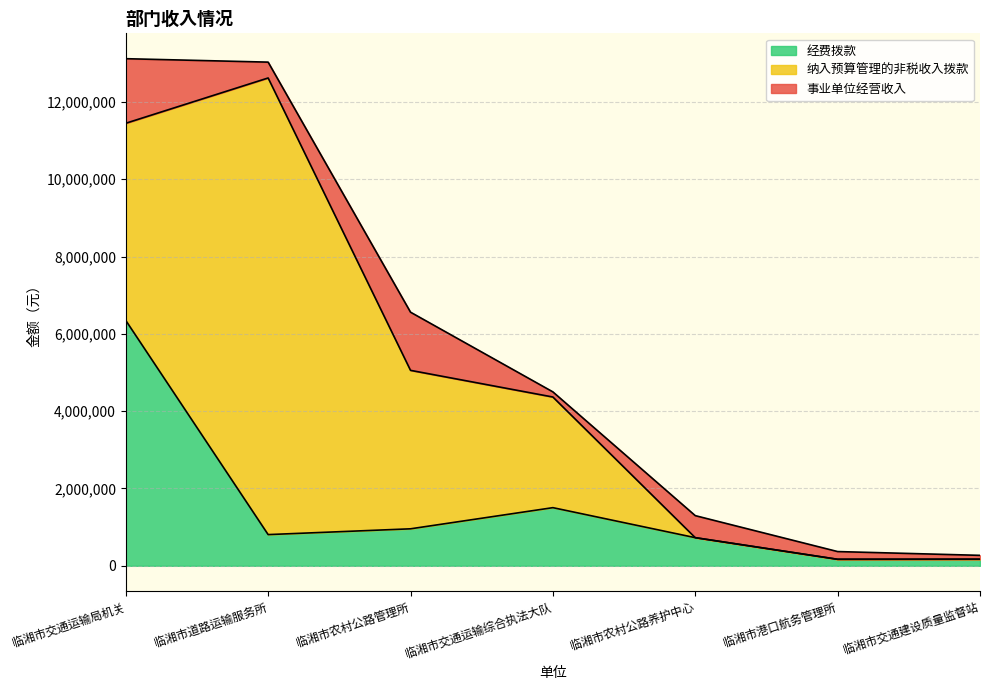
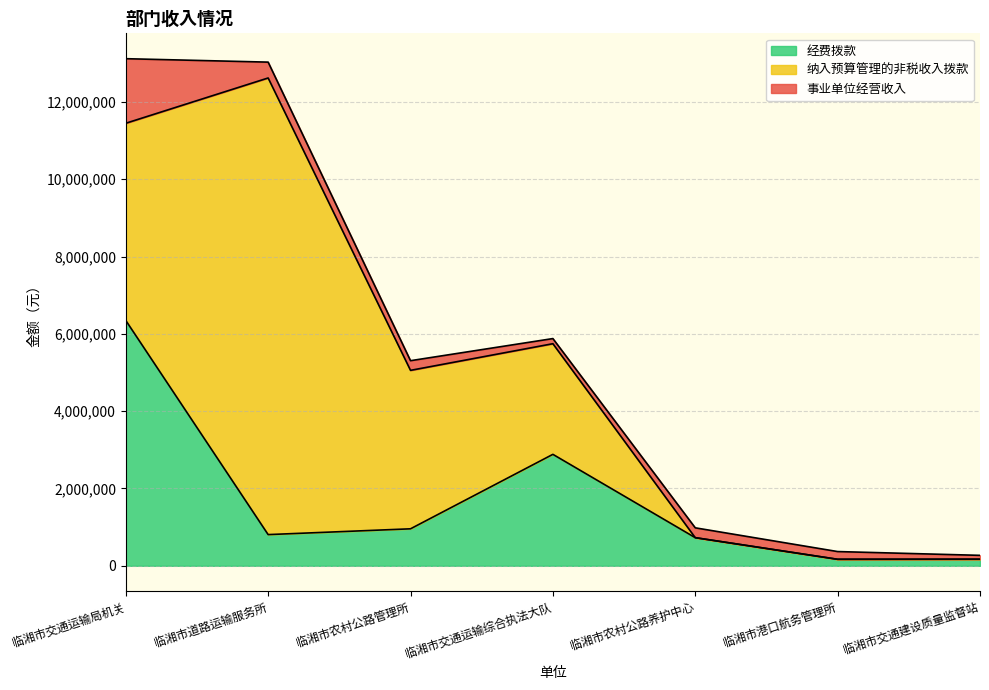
事业单位经营收入, 临湘市农村公路管理所: 1,500,000 -> 300,000
经费拨款, 临湘市交通运输综合执法大队: 1,500,000 -> 2,900,000
事业单位经营收入, 临湘市农村公路养护中心: 600,000 -> 300,000
